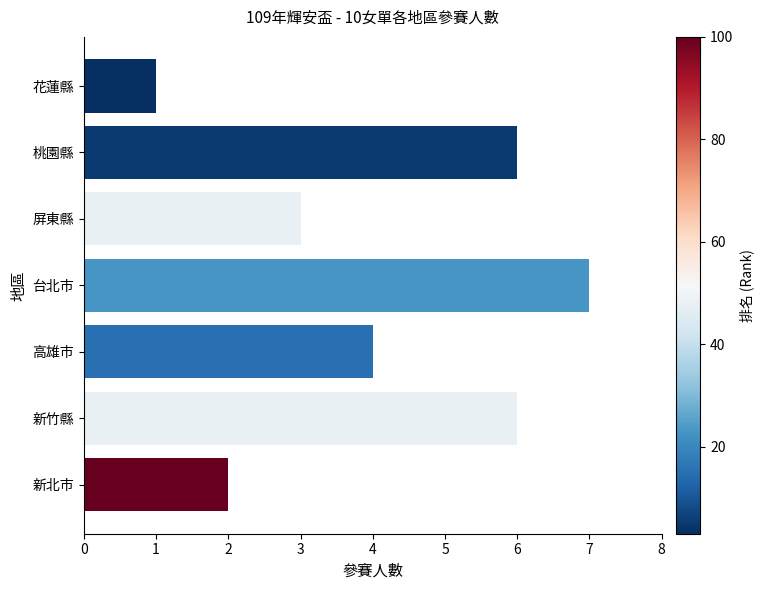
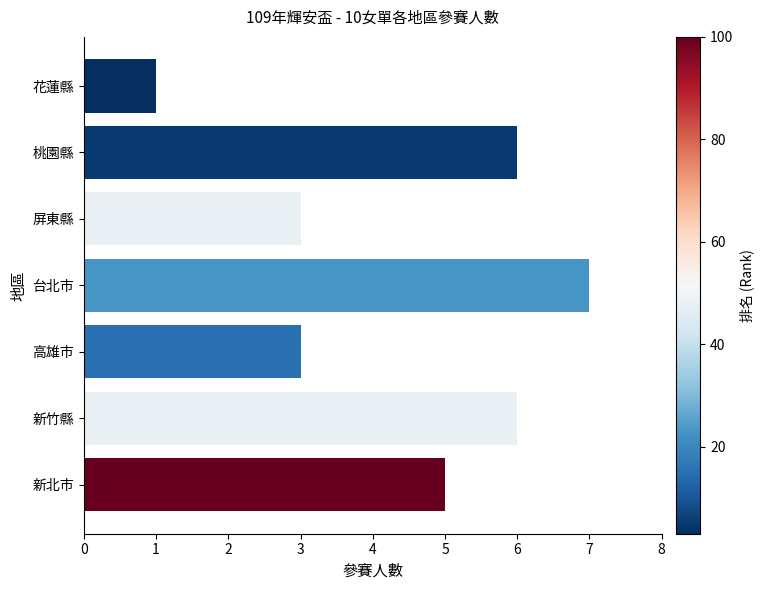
高雄市: 4 -> 3
新北市: 2 -> 5
